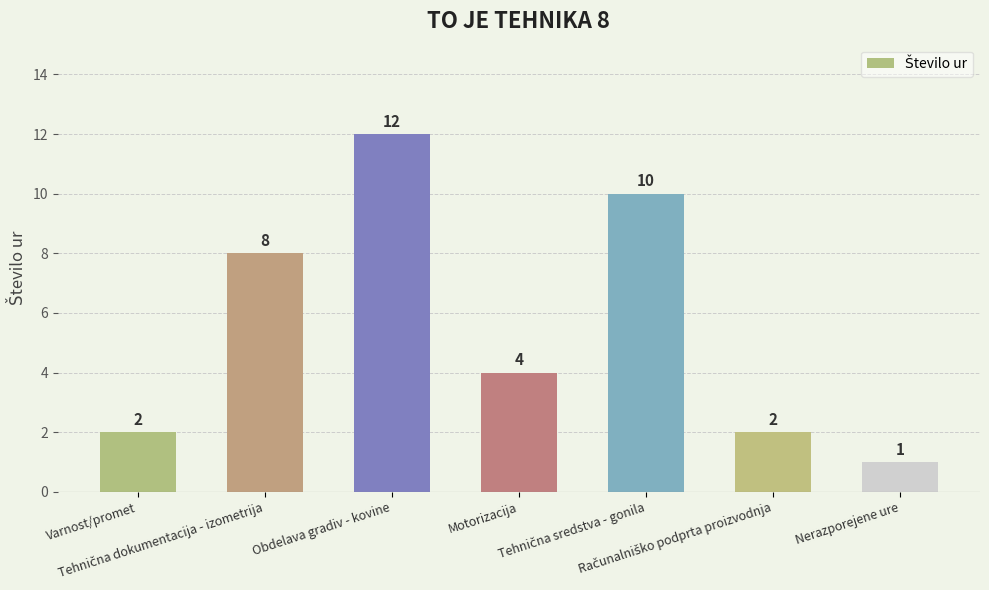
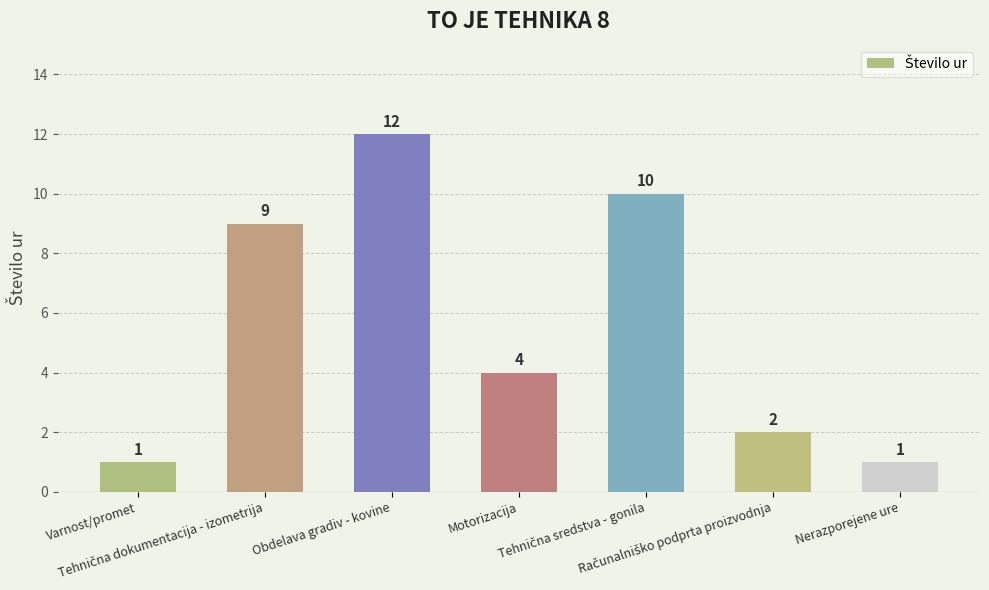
Varnost/promet: 2 -> 1
Tehnična dokumentacija - izometrija: 8 -> 9
